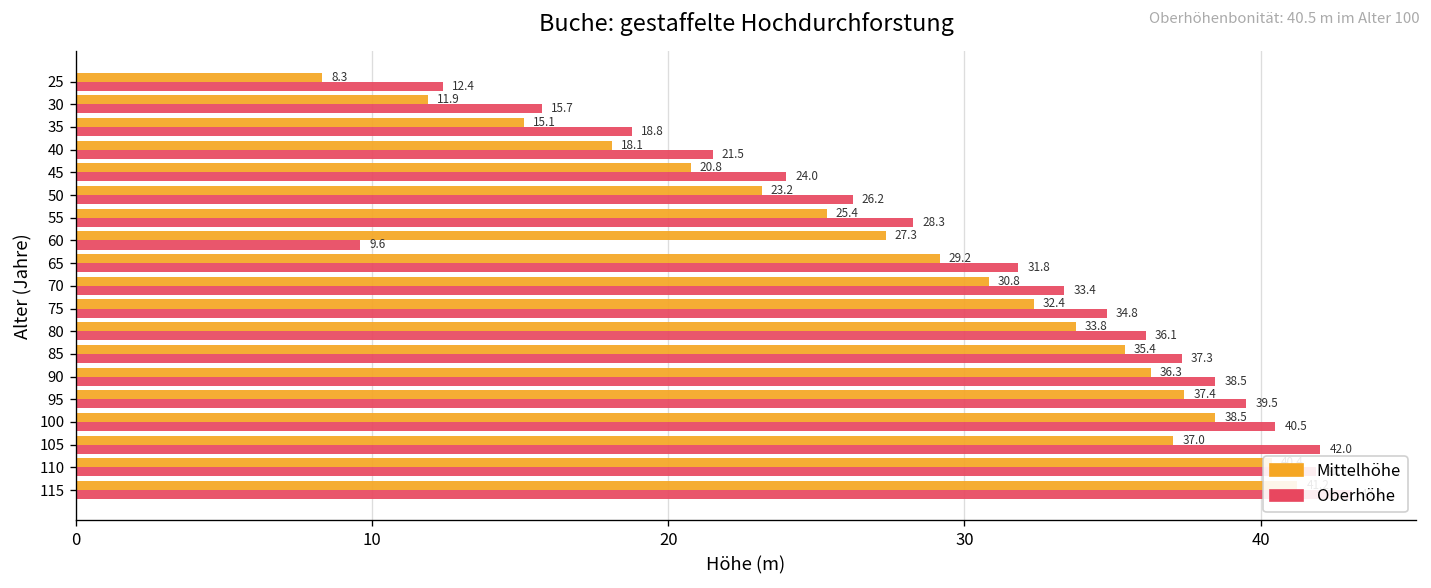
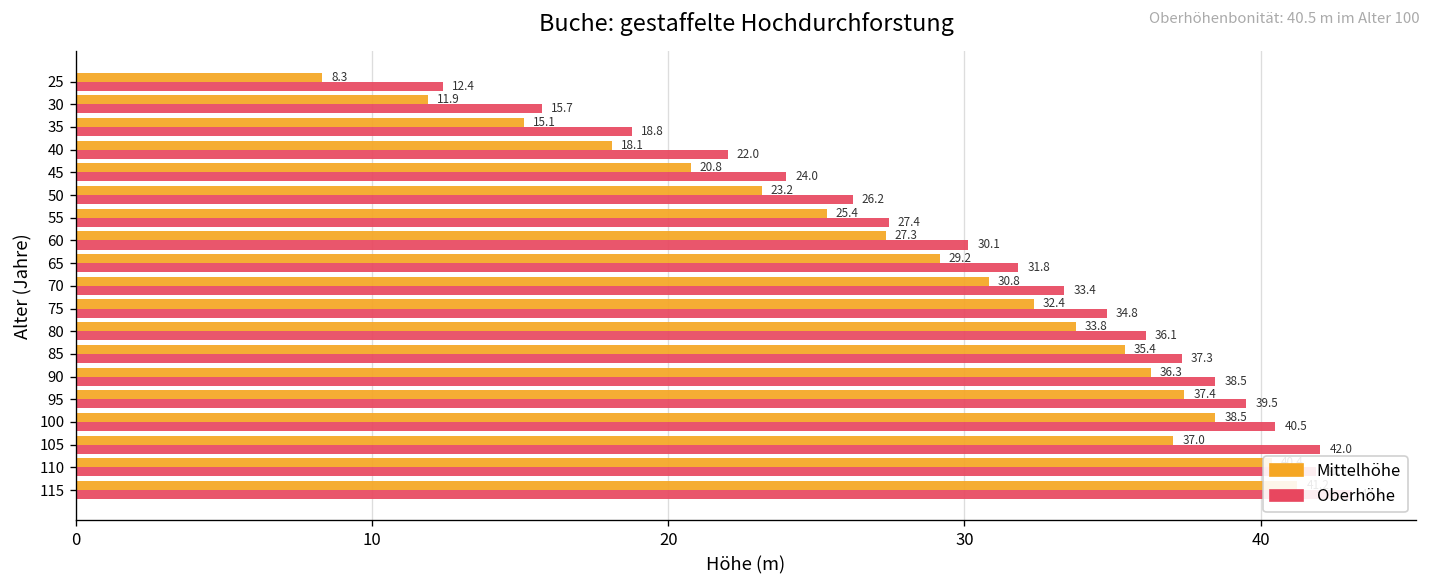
Oberhöhe, 40: 21.5 -> 22.0
Oberhöhe, 55: 28.3 -> 27.4
Oberhöhe, 60: 9.6 -> 30.1
